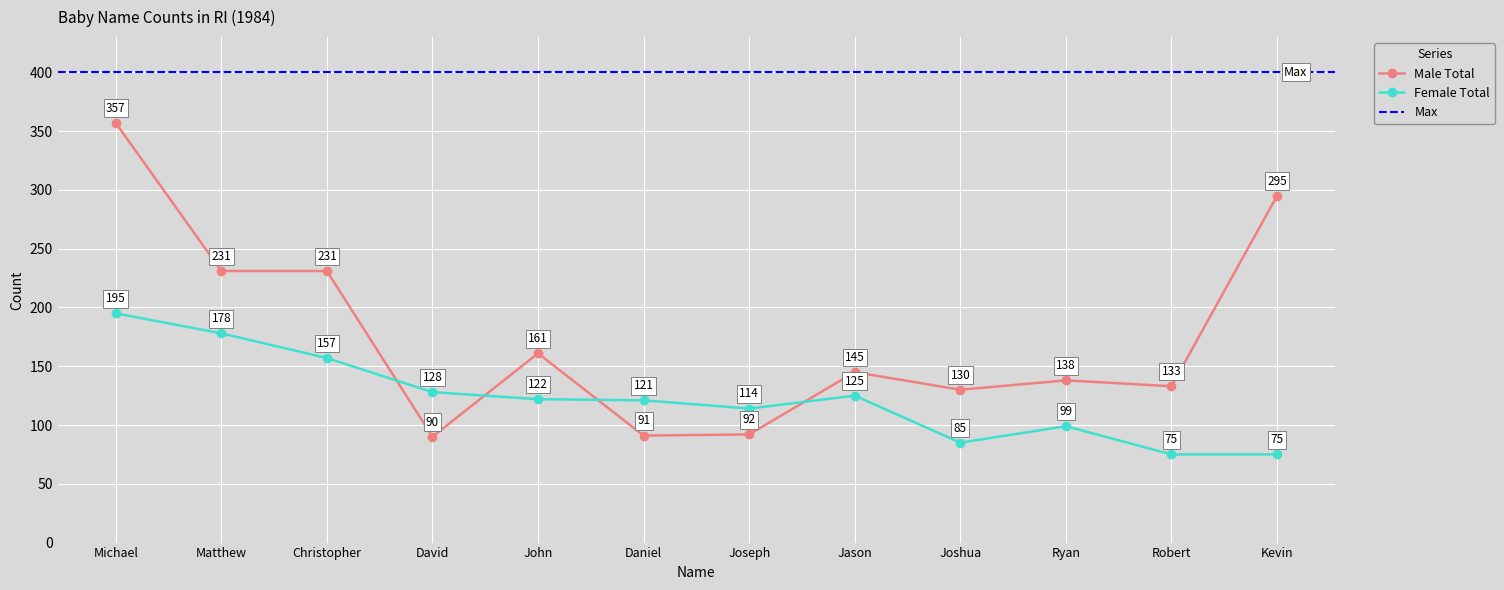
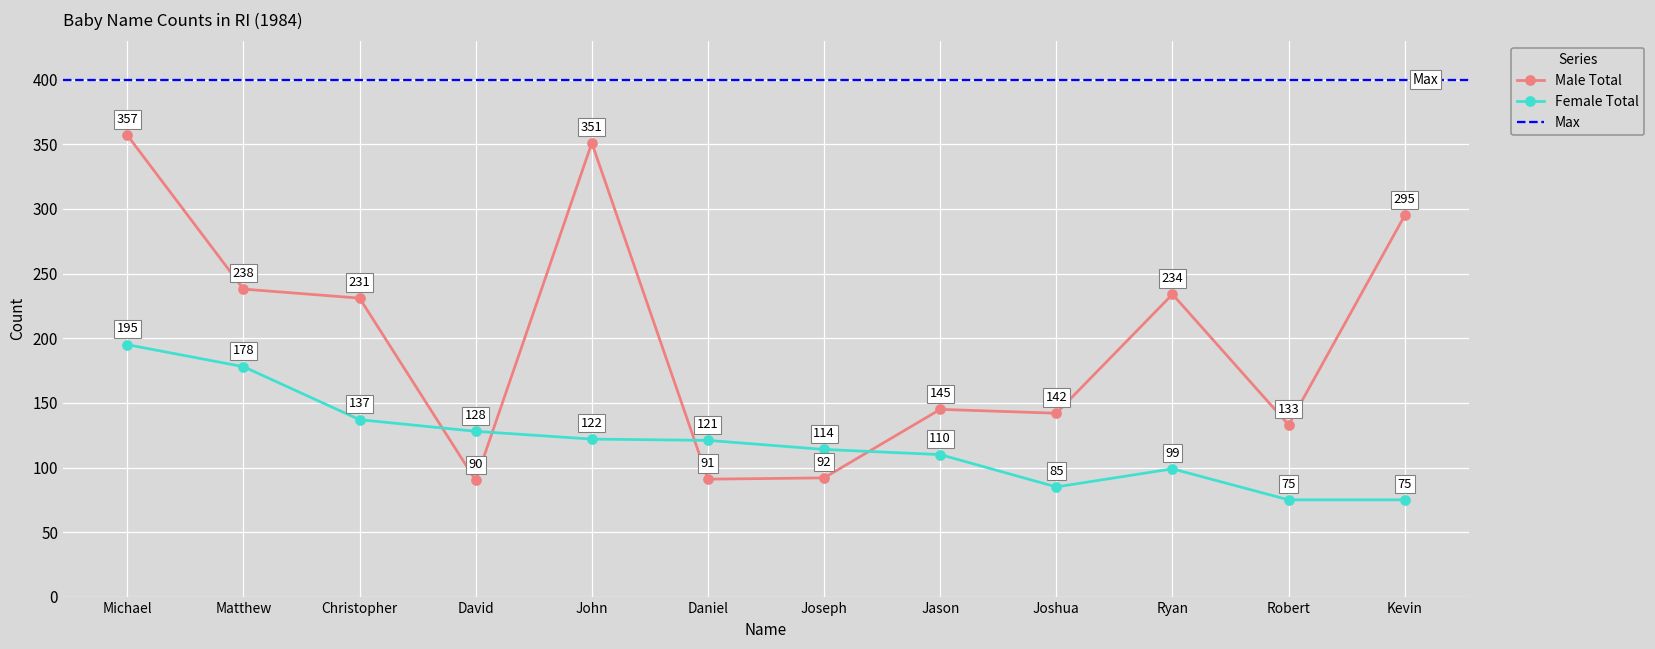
Male Total, Matthew: 231 -> 238
Female Total, Christopher: 157 -> 137
Male Total, John: 161 -> 351
Female Total, Jason: 125 -> 110
Male Total, Joshua: 130 -> 142
Male Total, Ryan: 138 -> 234
